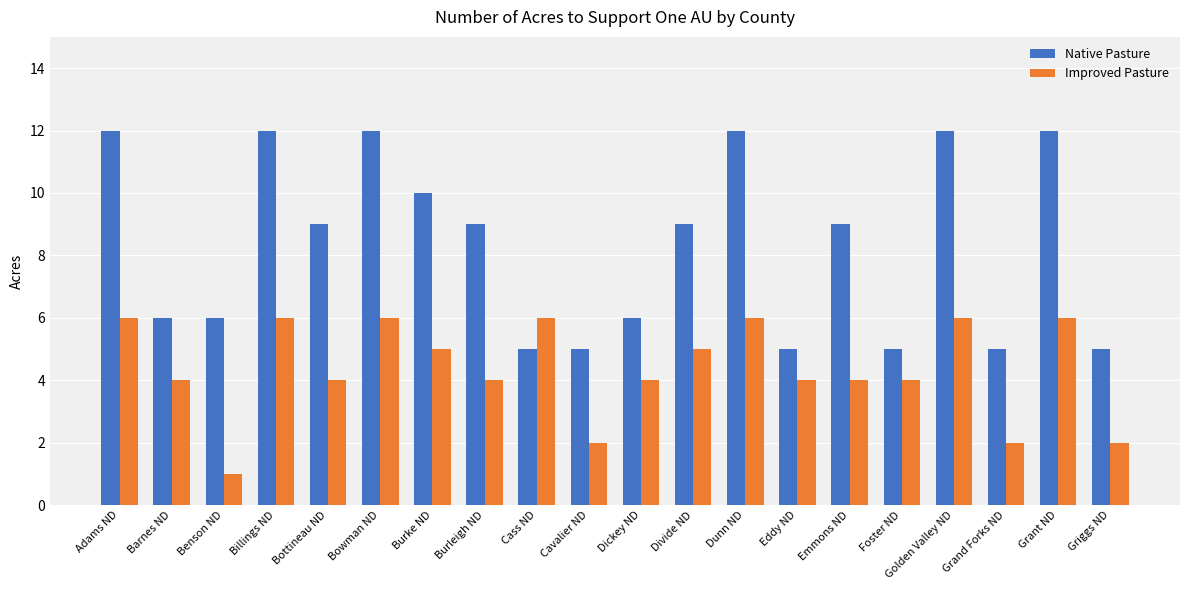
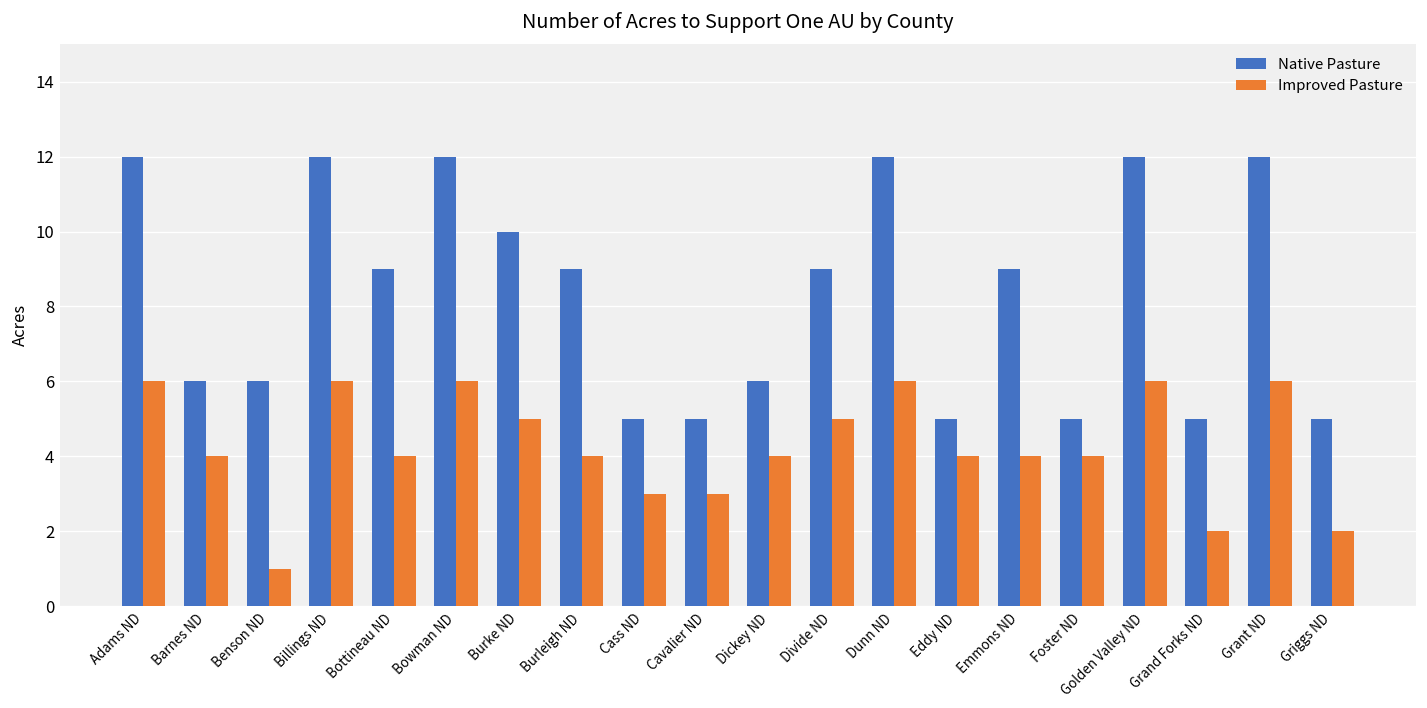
Improved Pasture, Cass ND: 6 -> 3
Improved Pasture, Cavalier ND: 2 -> 3
